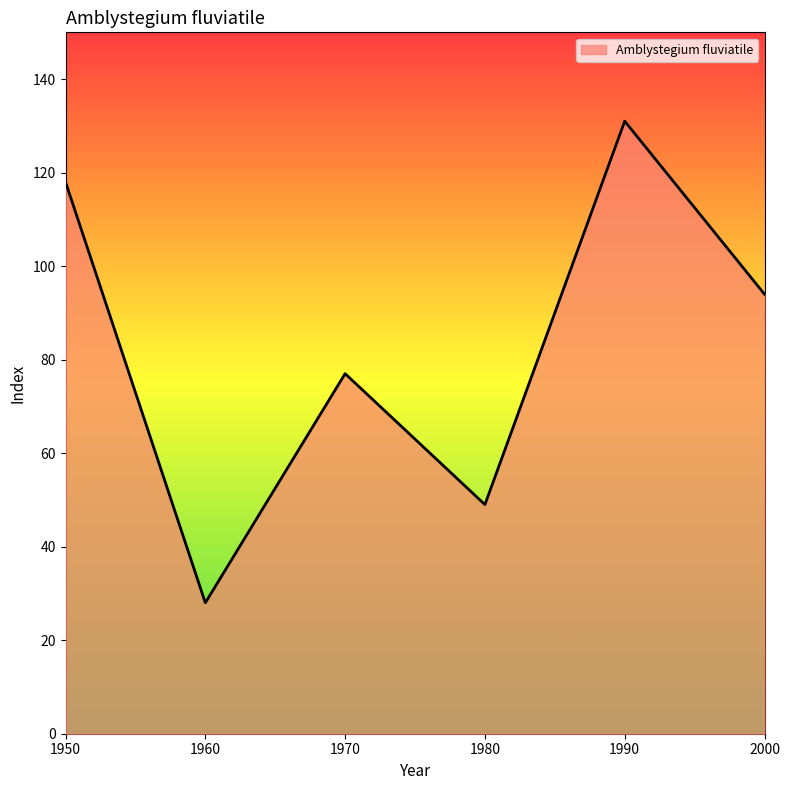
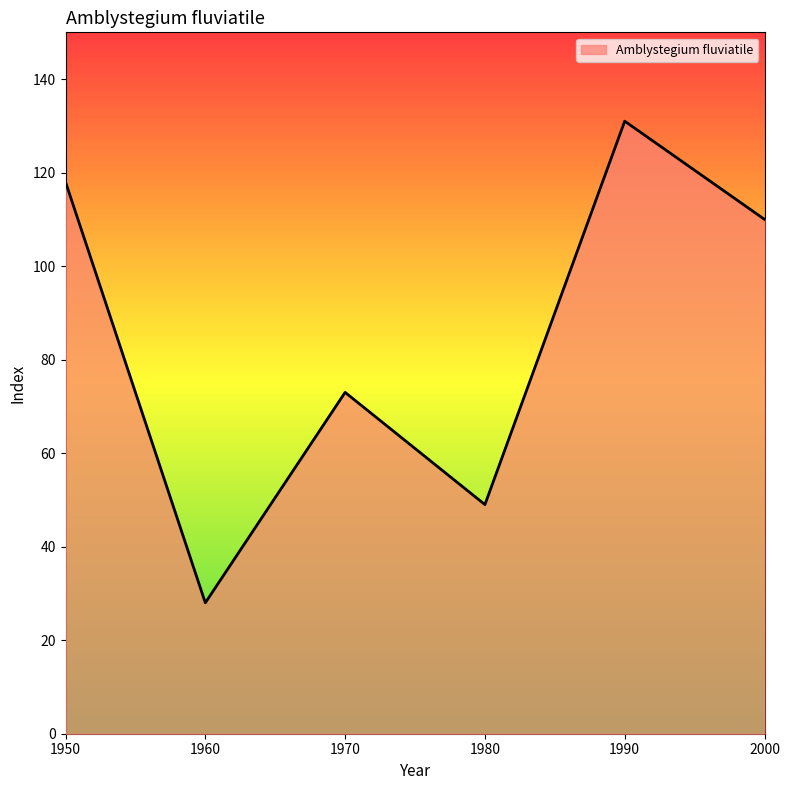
1970: 77 -> 73
2000: 94 -> 110
